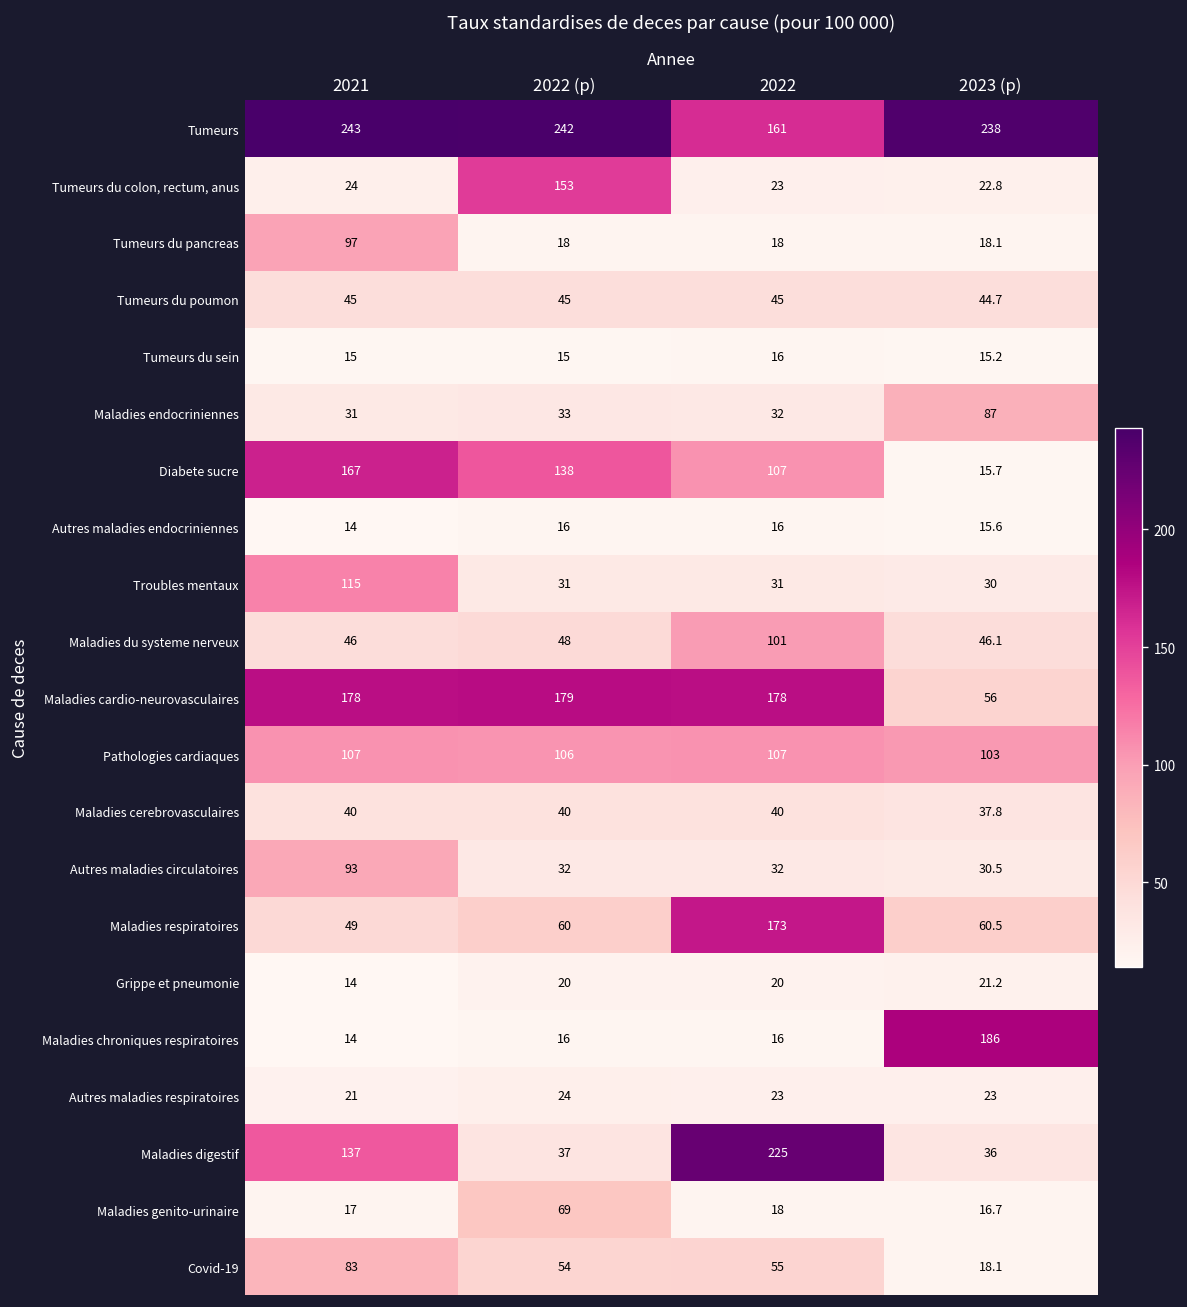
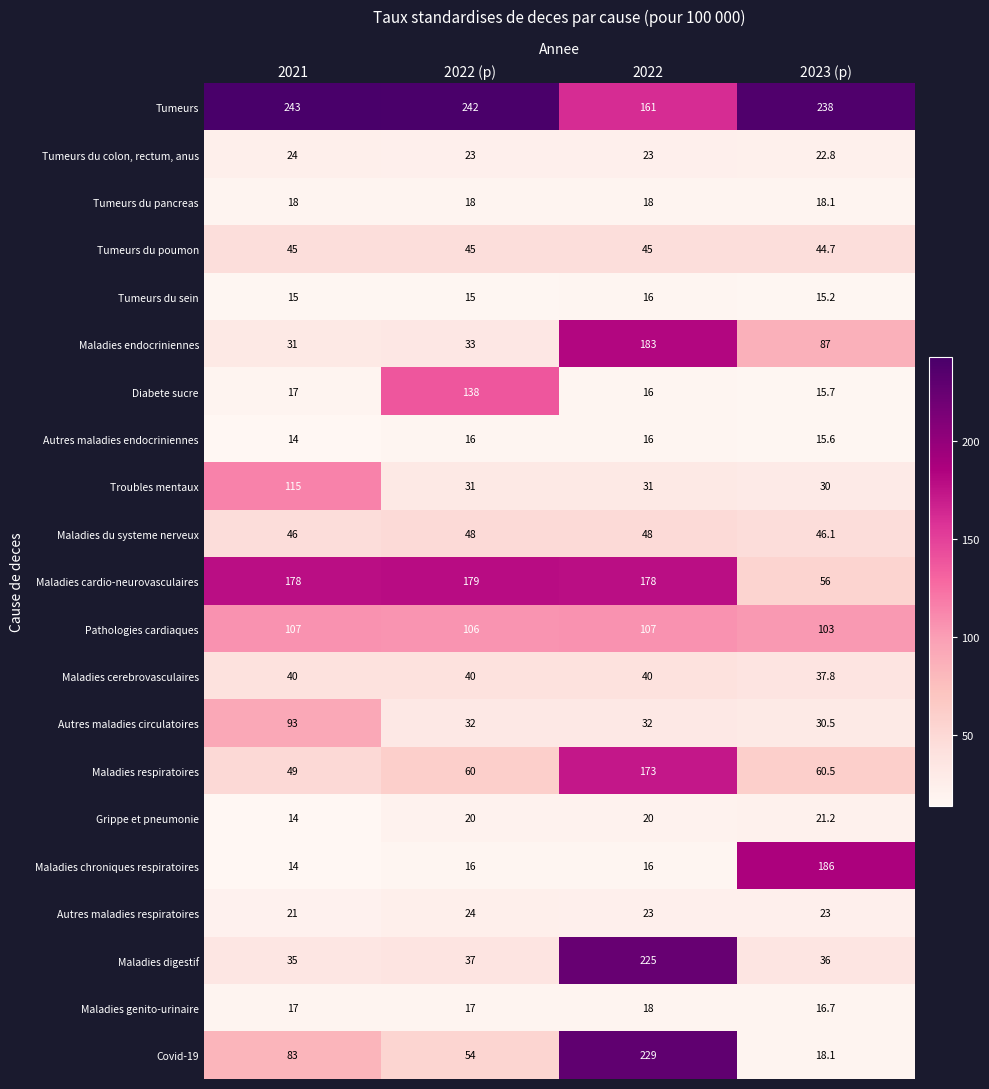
Tumeurs du colon, rectum, anus, 2022 (p): 153 -> 23
Tumeurs du pancreas, 2021: 97 -> 18
Maladies endocriniennes, 2022: 32 -> 183
Diabete sucre, 2021: 167 -> 17
Diabete sucre, 2022: 107 -> 16
Maladies du systeme nerveux, 2022: 101 -> 48
Maladies digestif, 2021: 137 -> 35
Maladies genito-urinaire, 2022 (p): 69 -> 17
Covid-19, 2022: 55 -> 229
